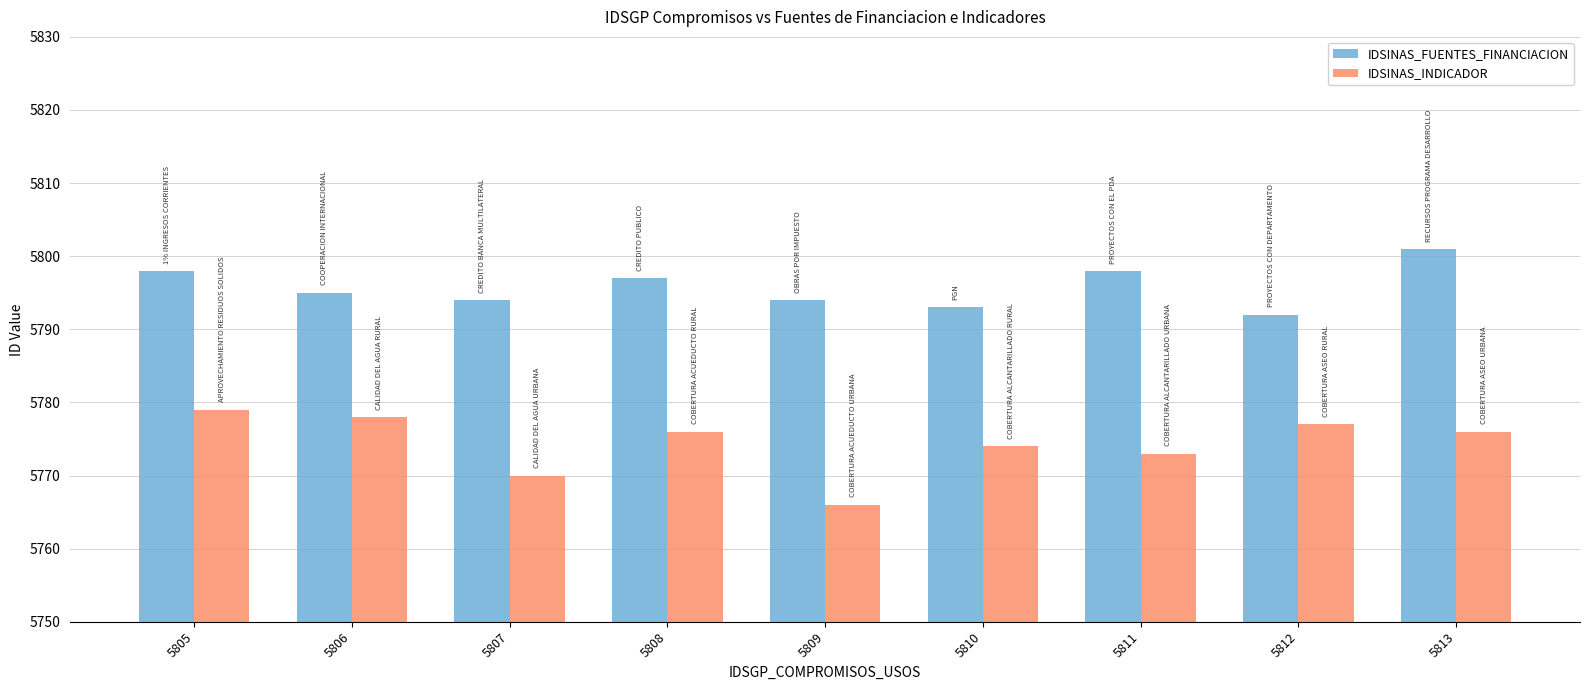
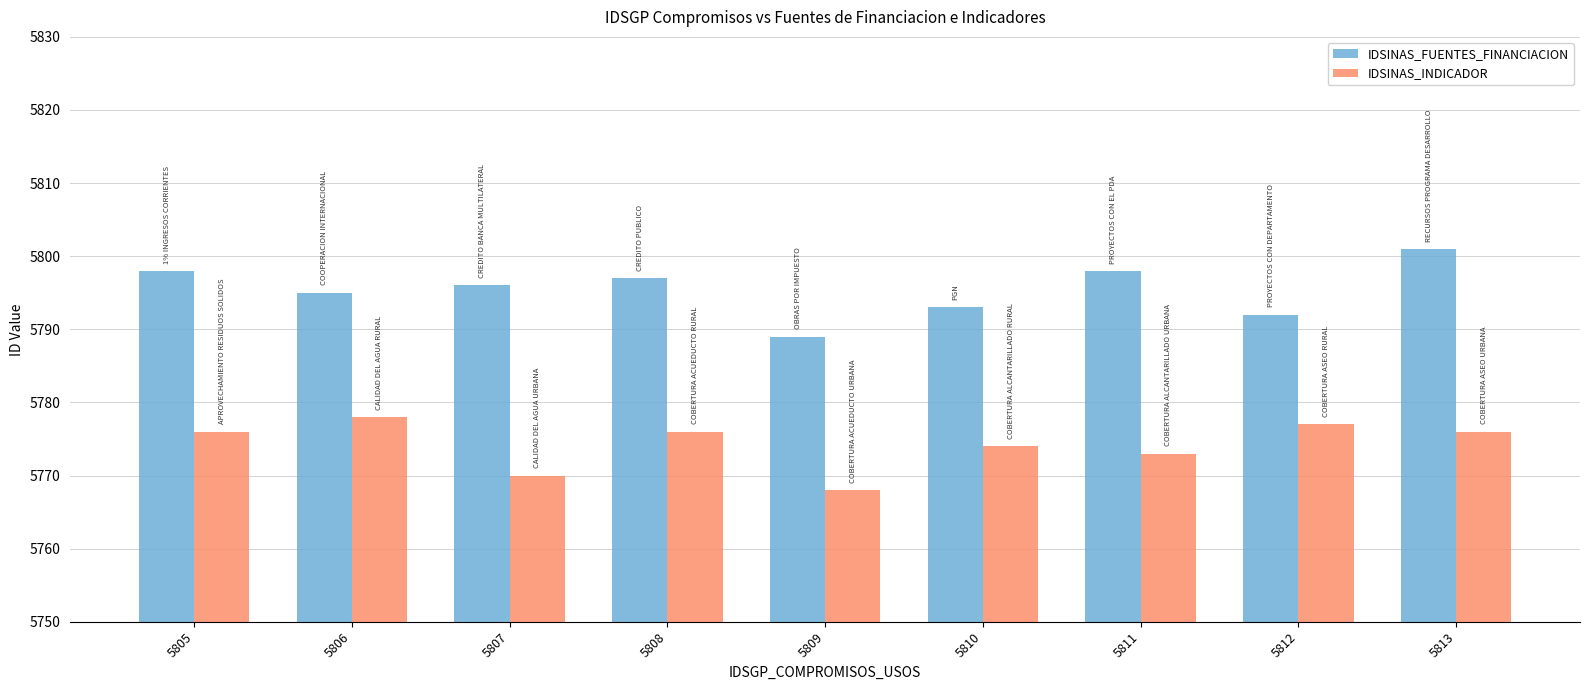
IDSINAS_INDICADOR, 5805: 5779 -> 5776
IDSINAS_FUENTES_FINANCIACION, 5807: 5794 -> 5796
IDSINAS_FUENTES_FINANCIACION, 5809: 5794 -> 5789
IDSINAS_INDICADOR, 5809: 5766 -> 5768
